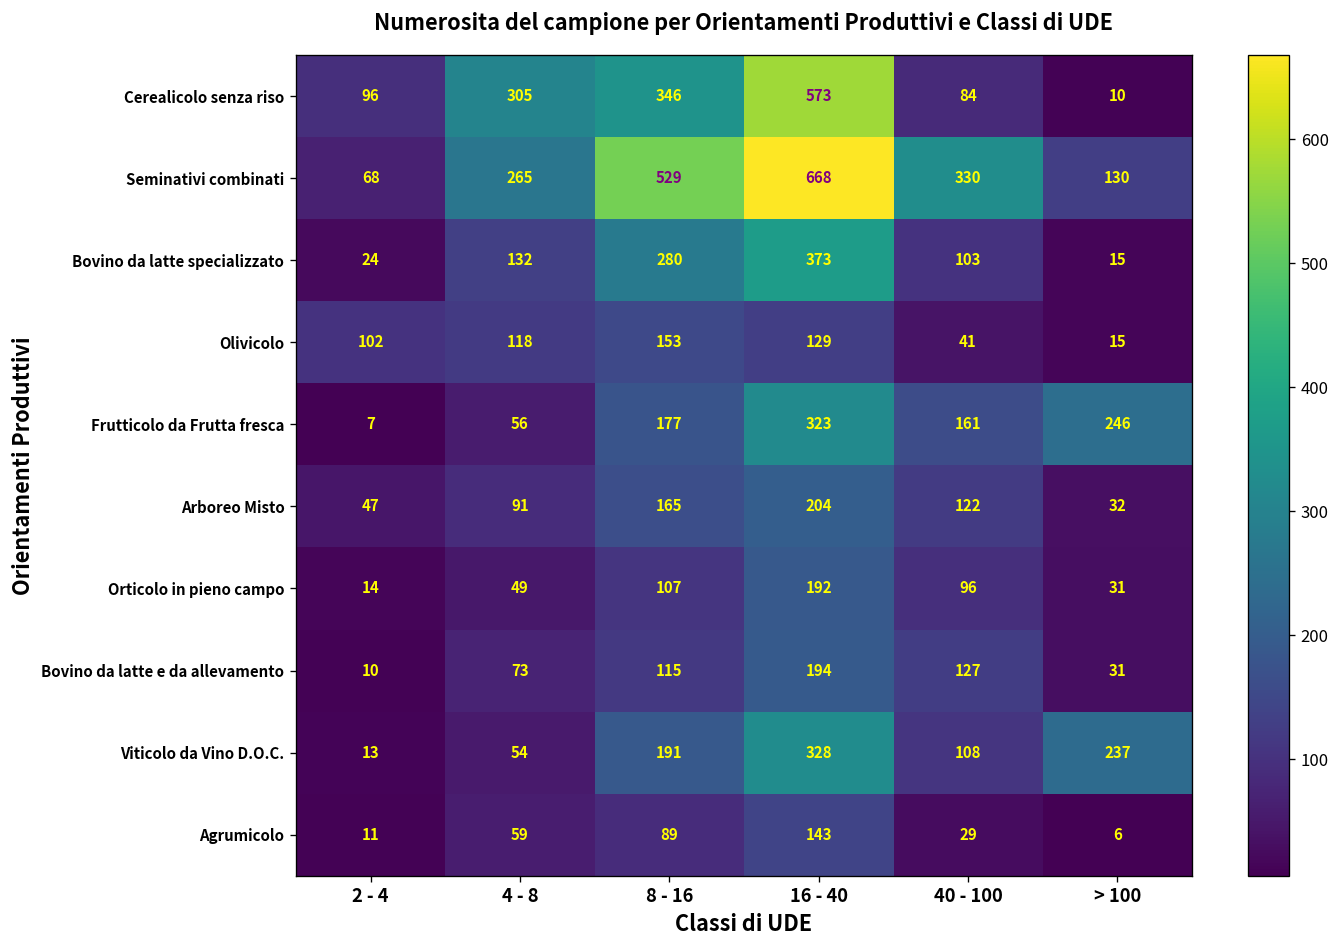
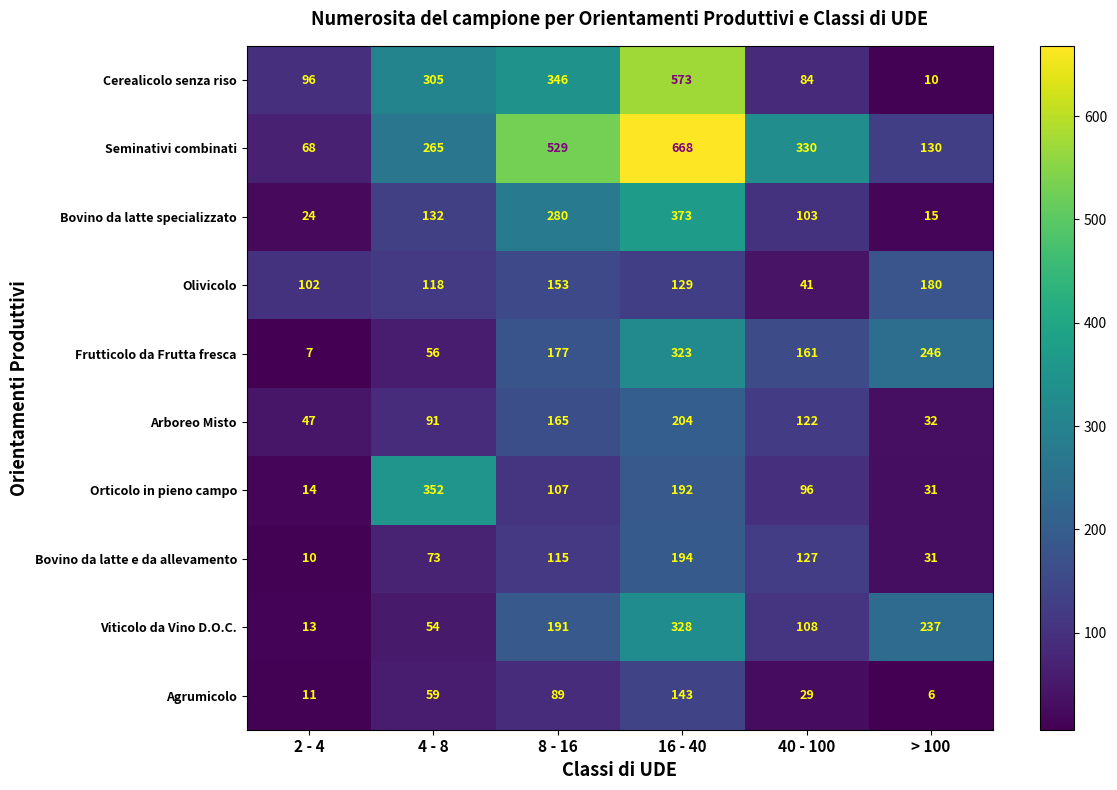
Olivicolo, > 100: 15 -> 180
Orticolo in pieno campo, 4 - 8: 49 -> 352
